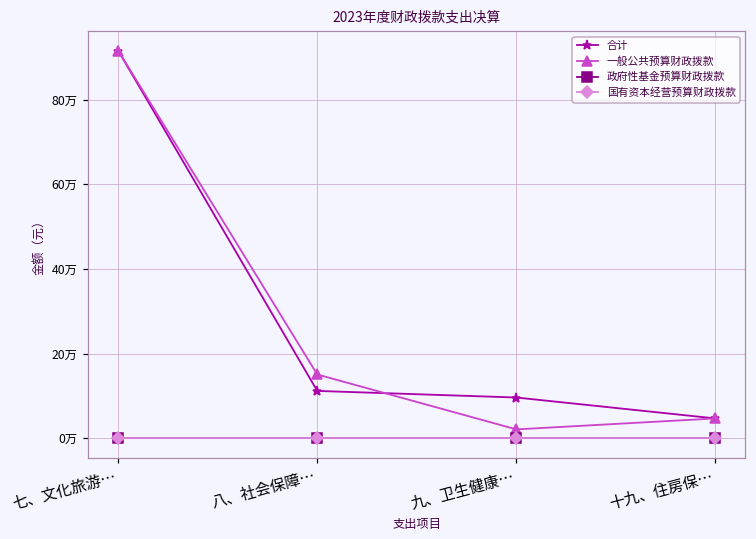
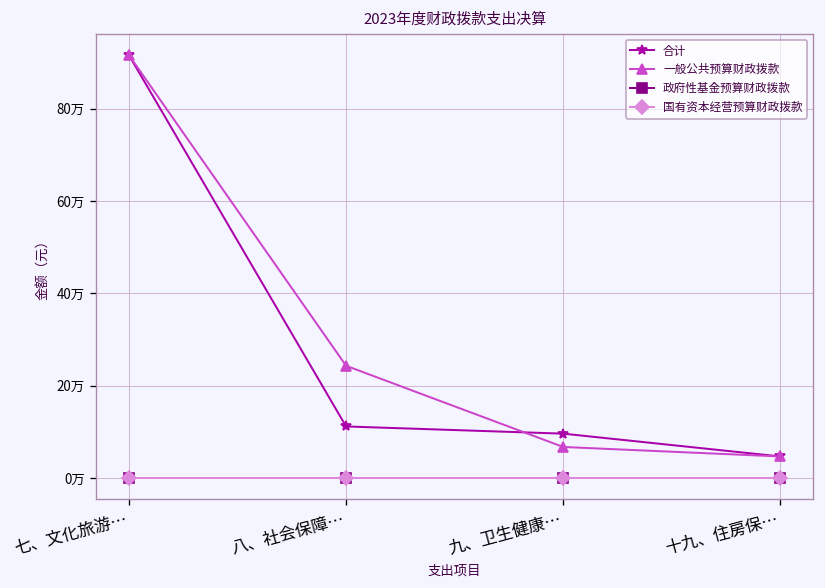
一般公共预算财政拨款, 八、社会保障…: 15万 -> 24万
一般公共预算财政拨款, 九、卫生健康…: 2万 -> 7万
